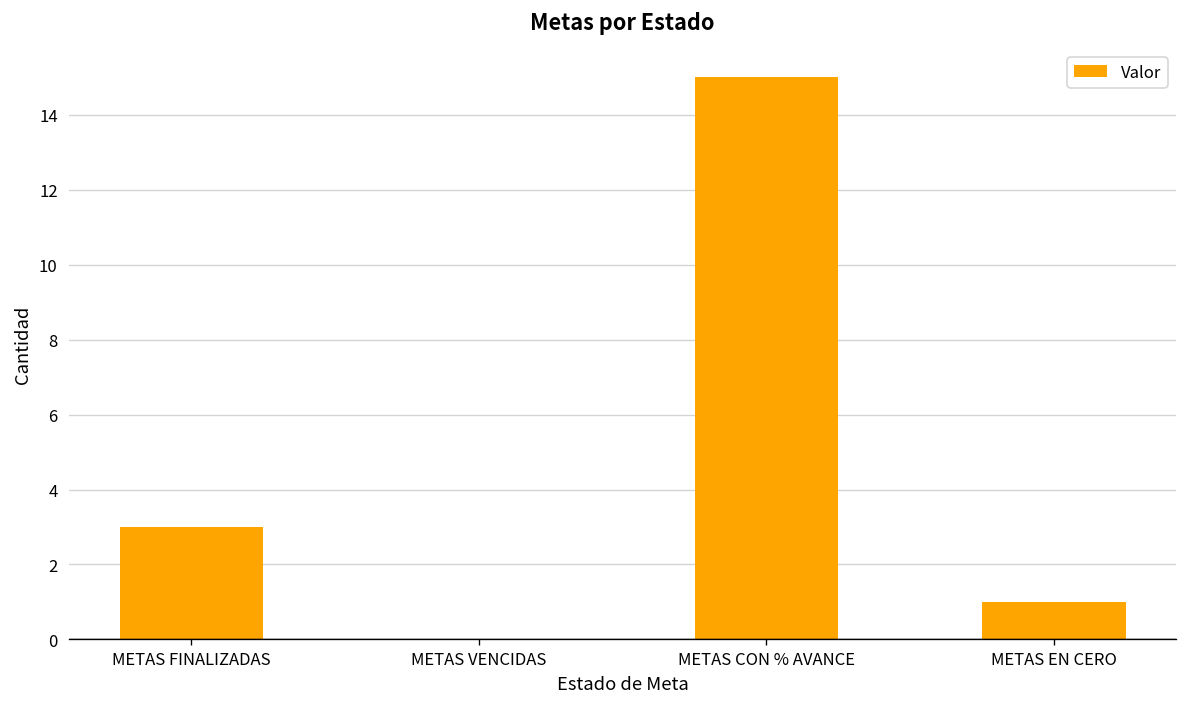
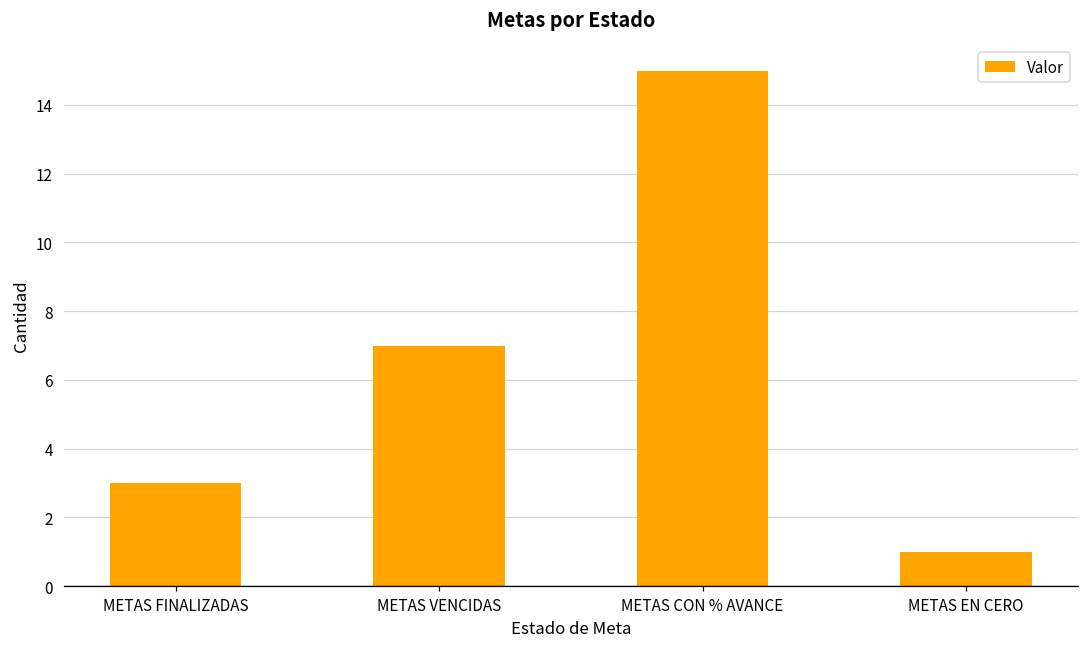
METAS VENCIDAS: 0 -> 7
